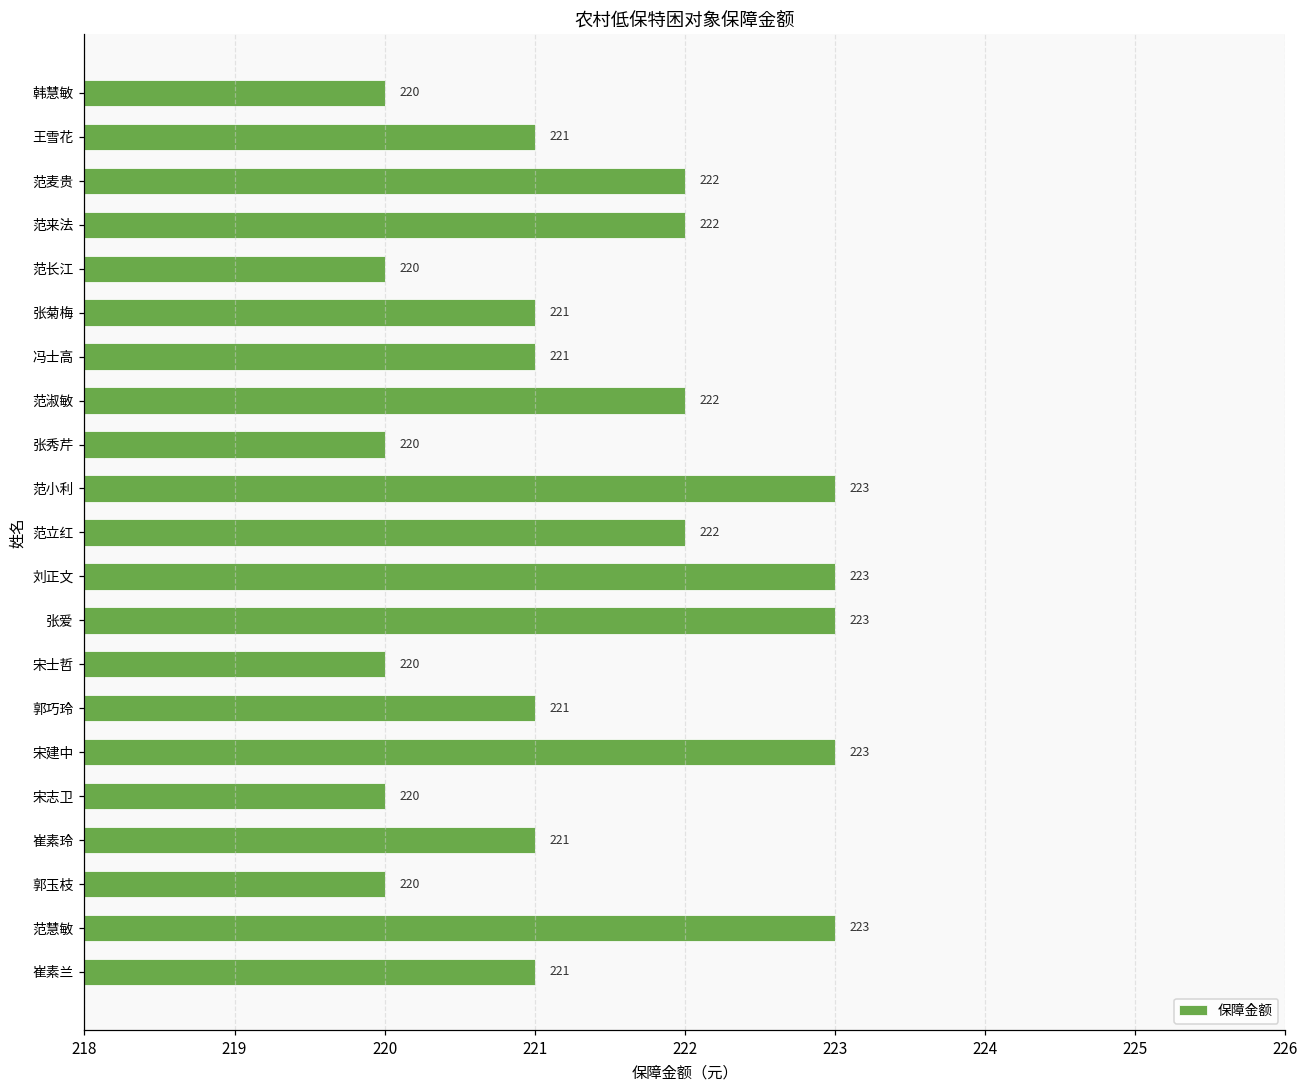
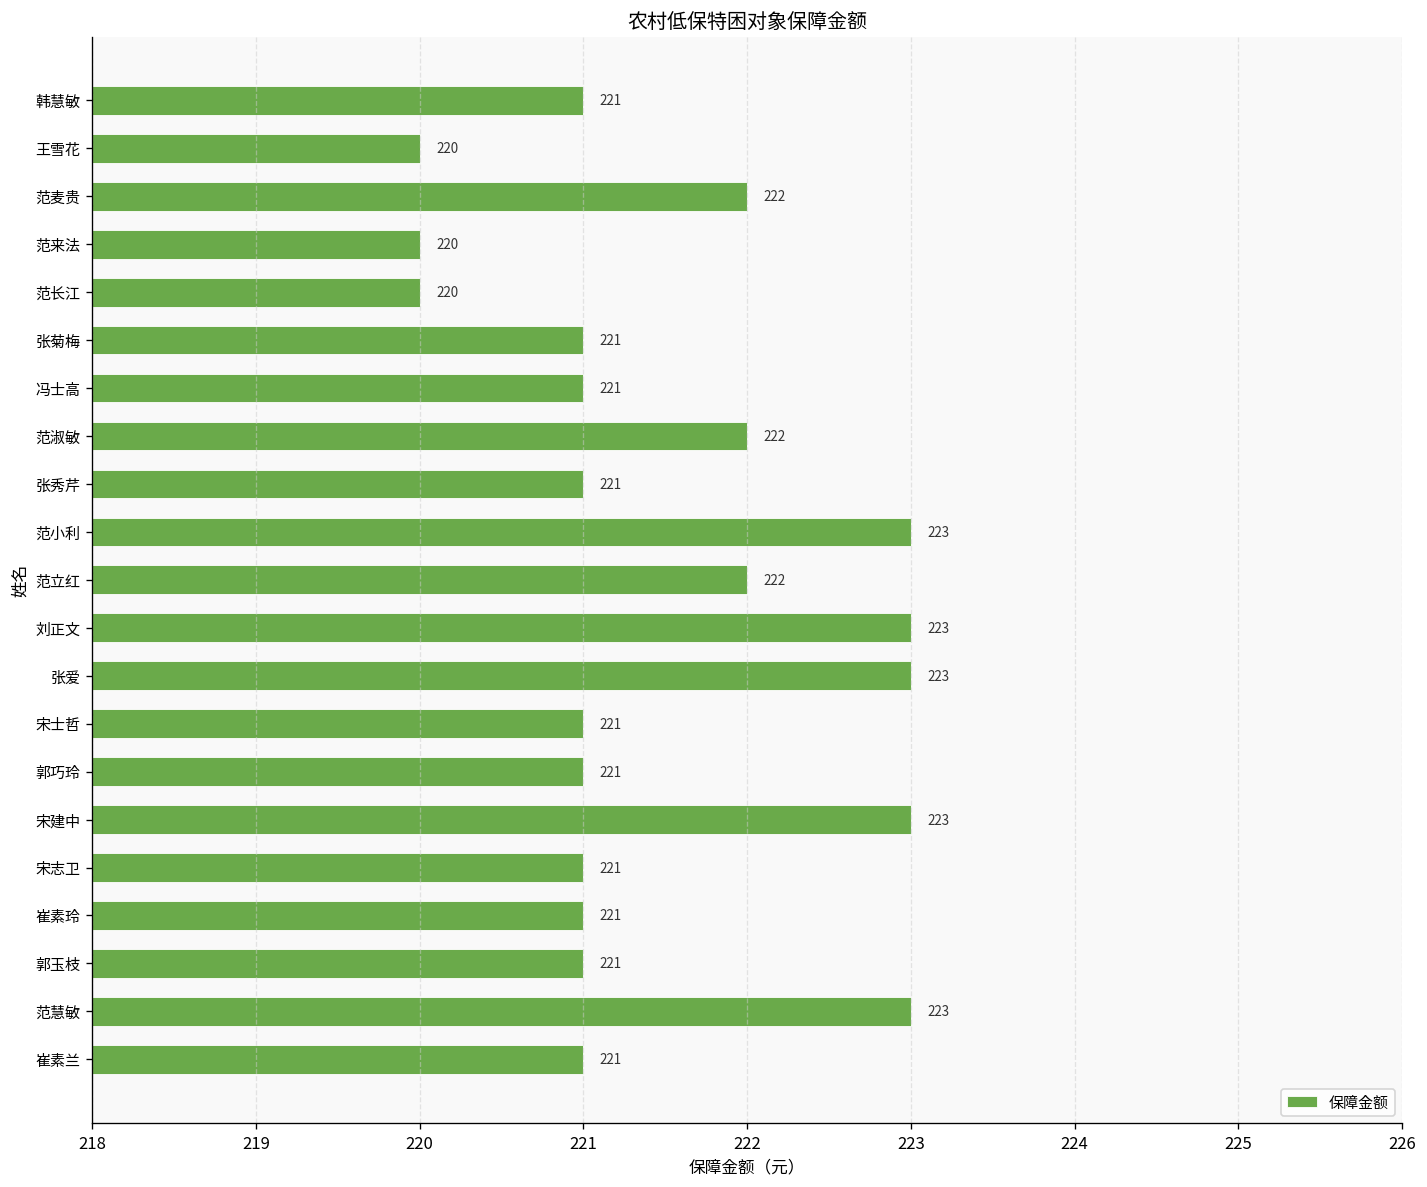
韩慧敏: 220 -> 221
王雪花: 221 -> 220
范来法: 222 -> 220
张秀芹: 220 -> 221
宋士哲: 220 -> 221
宋志卫: 220 -> 221
郭玉枝: 220 -> 221
